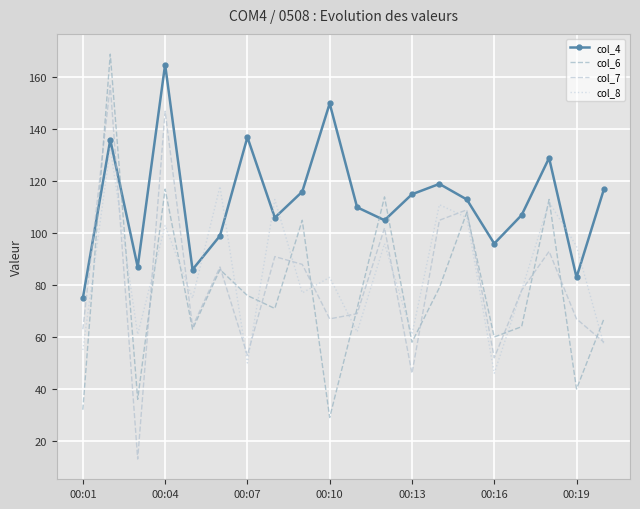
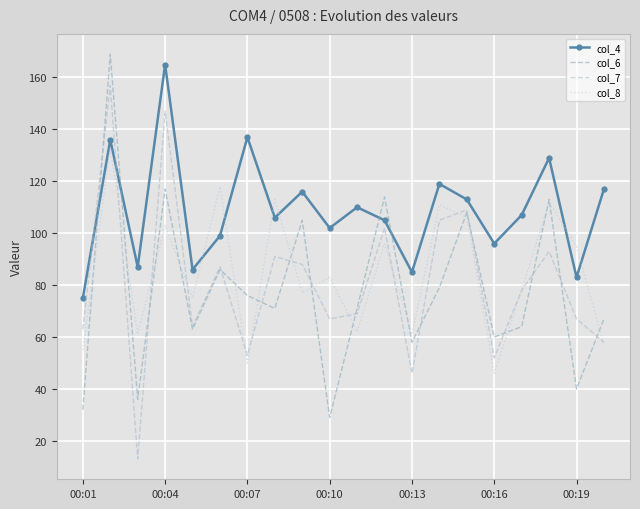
col_4, 00:10: 150 -> 102
col_4, 00:13: 115 -> 85
